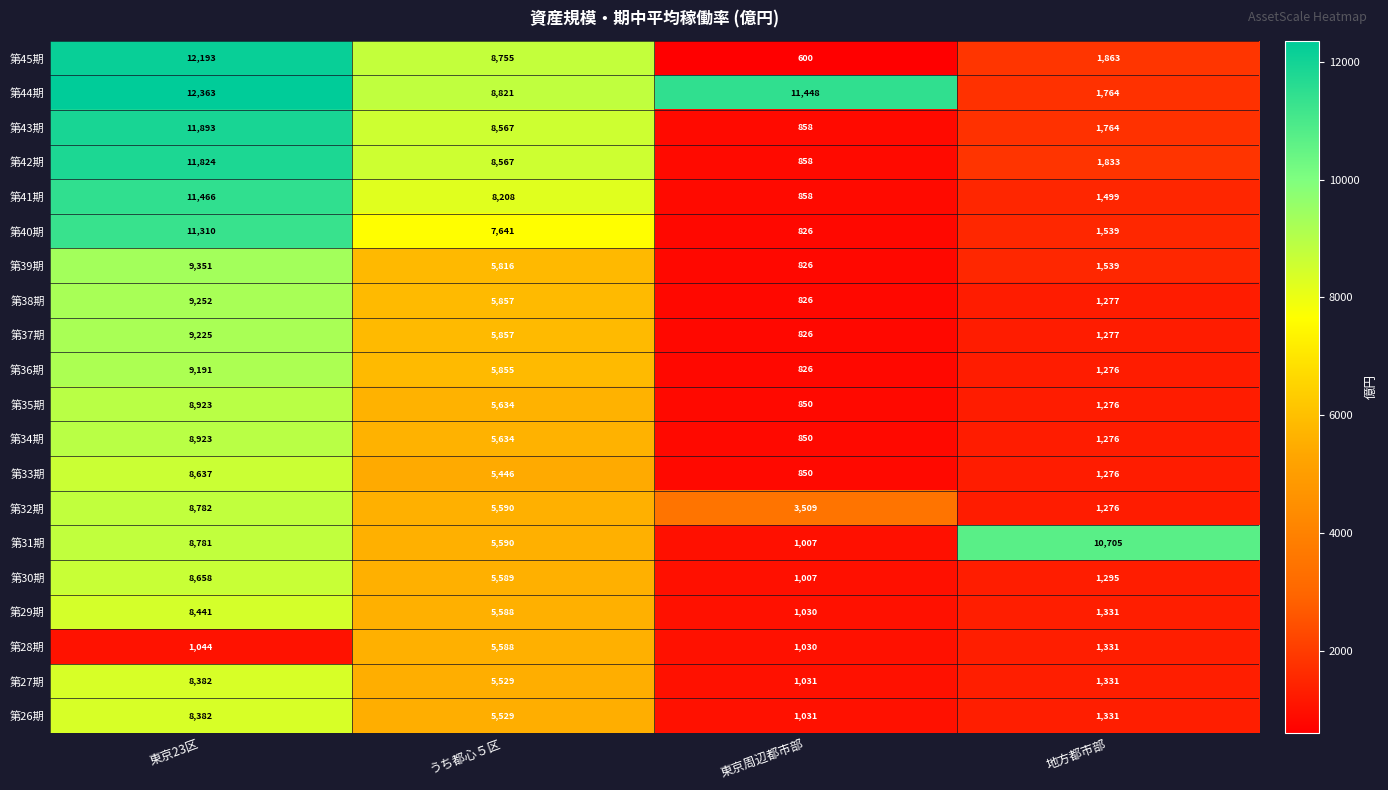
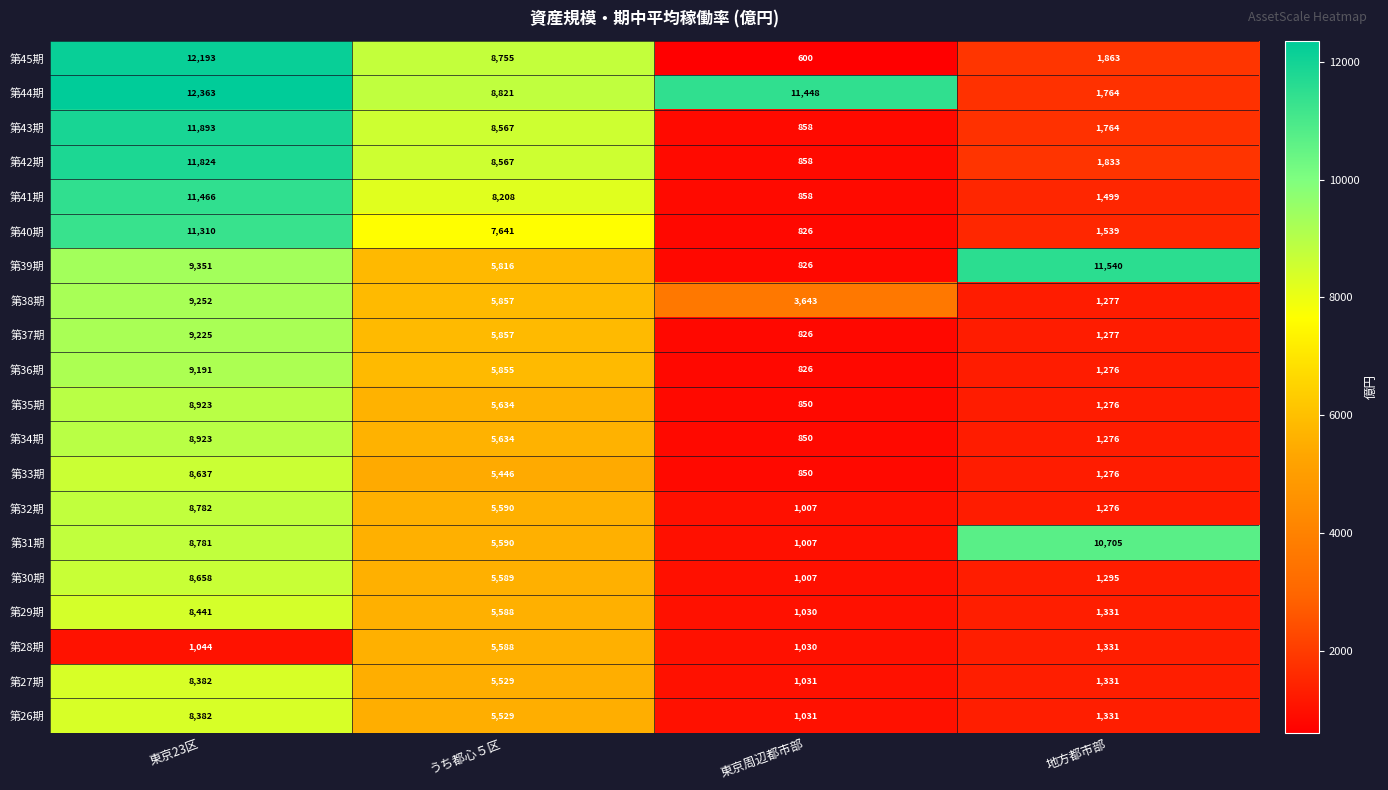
第39期, 地方都市部: 1,539 -> 11,540
第38期, 東京周辺都市部: 826 -> 3,643
第32期, 東京周辺都市部: 3,509 -> 1,007
